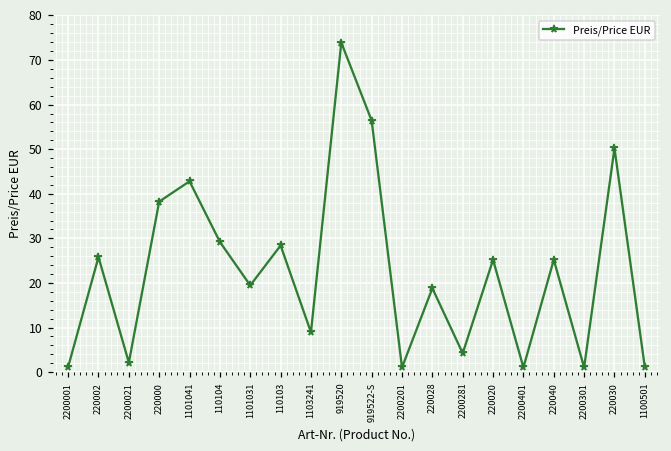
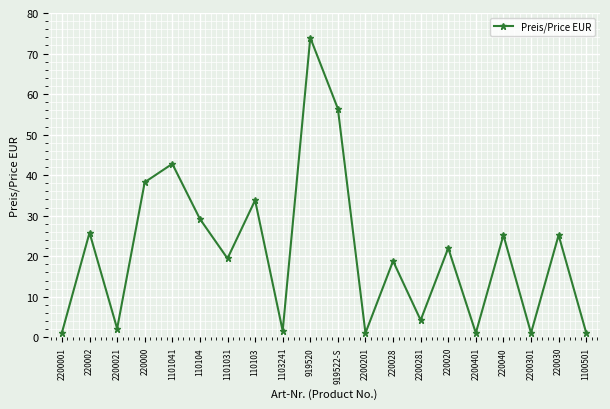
110103: 28 -> 34
1103241: 9 -> 2
220020: 25 -> 22
220030: 50 -> 25
